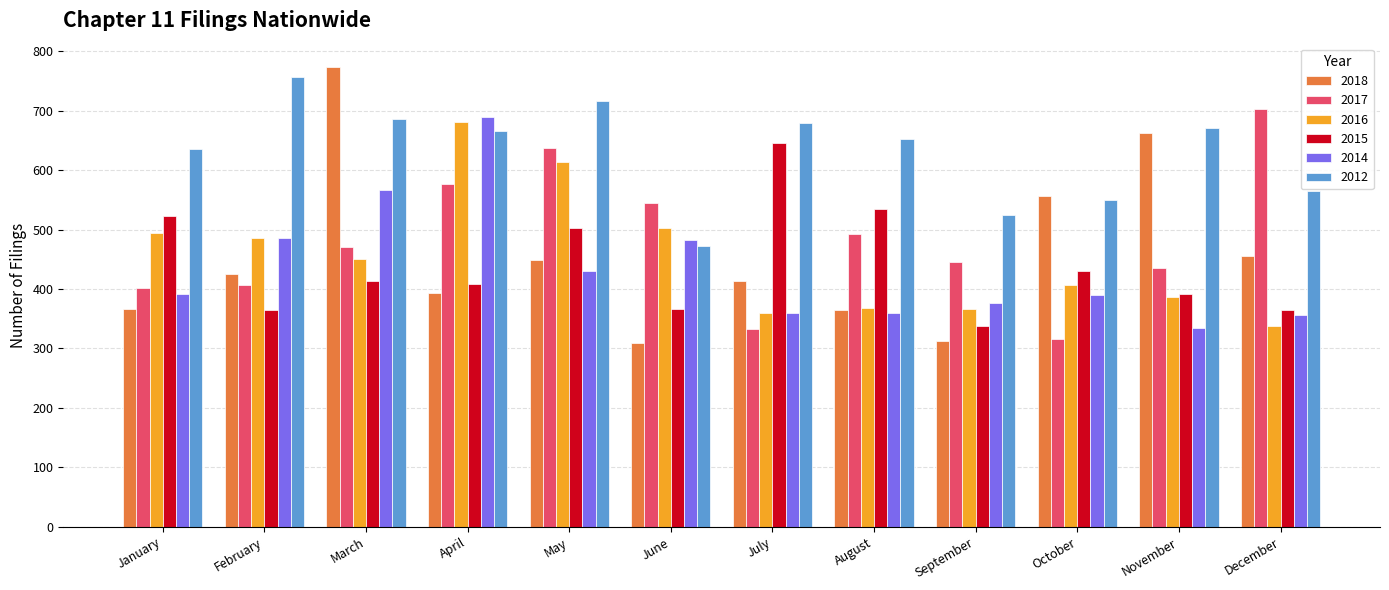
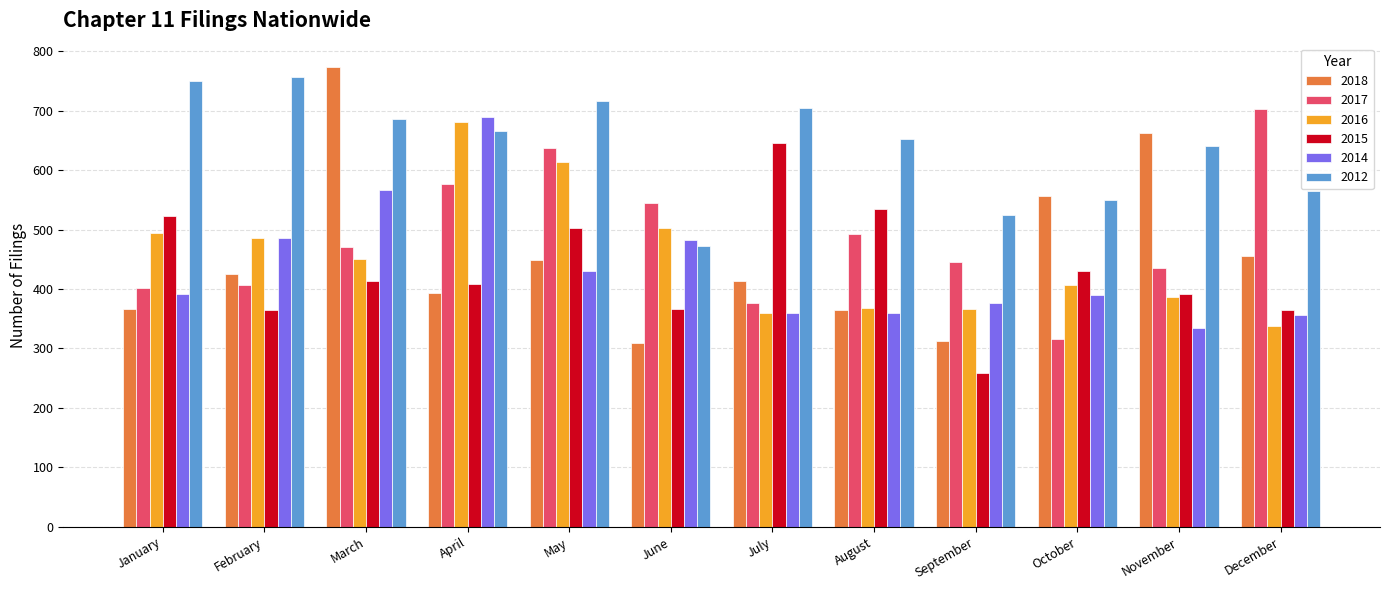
2012, January: 640 -> 750
2017, July: 330 -> 380
2012, July: 680 -> 700
2015, September: 340 -> 260
2012, November: 670 -> 640
